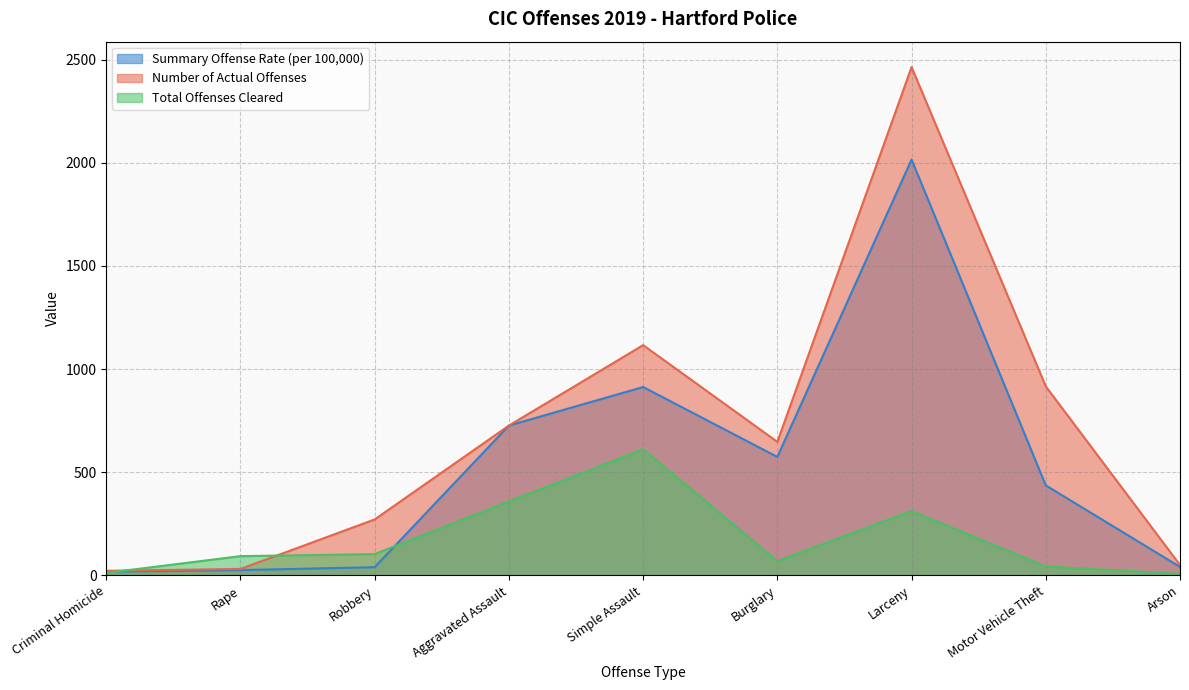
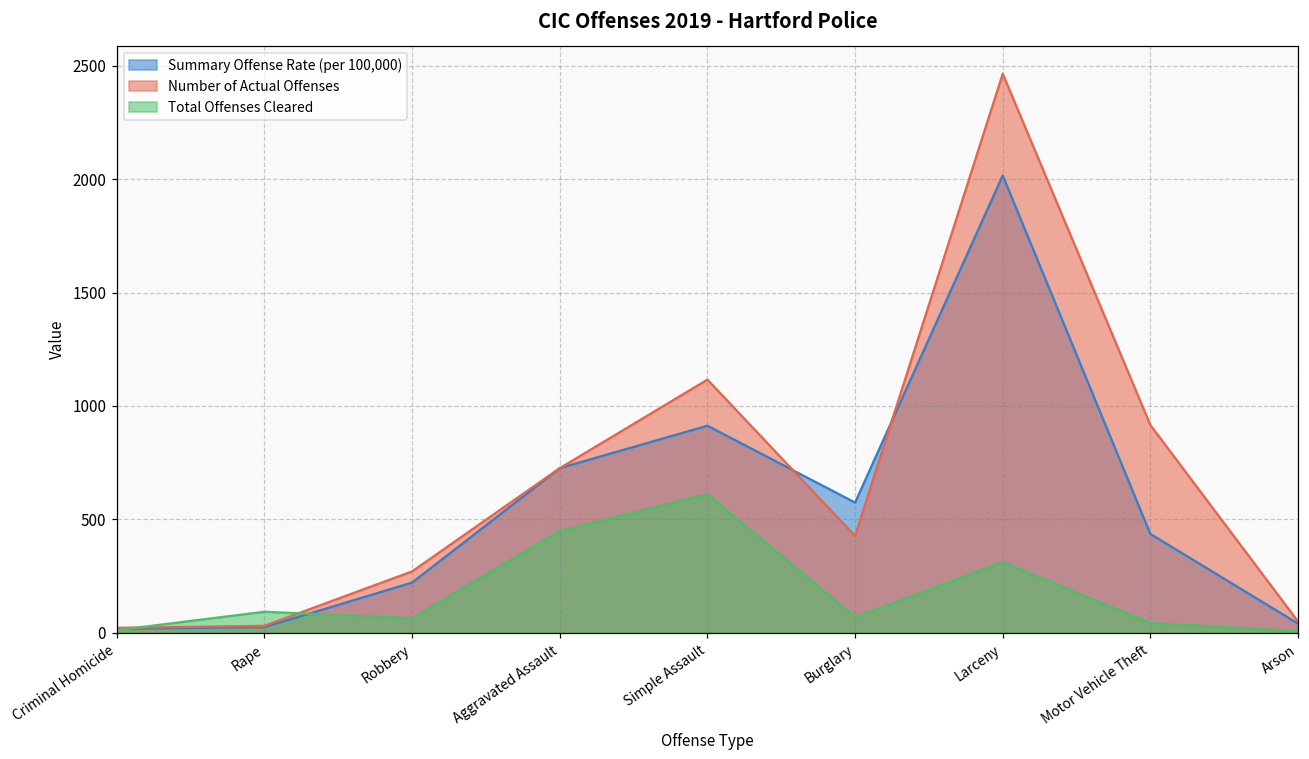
Summary Offense Rate (per 100,000), Robbery: 40 -> 220
Total Offenses Cleared, Robbery: 100 -> 60
Total Offenses Cleared, Aggravated Assault: 360 -> 450
Number of Actual Offenses, Burglary: 650 -> 430
